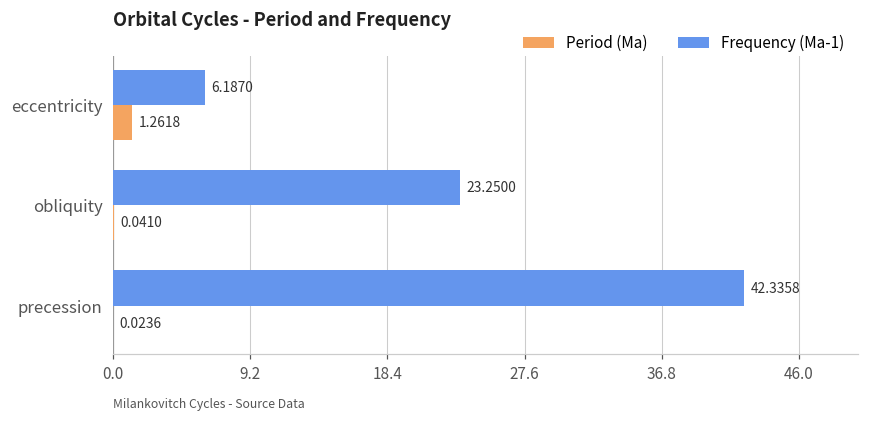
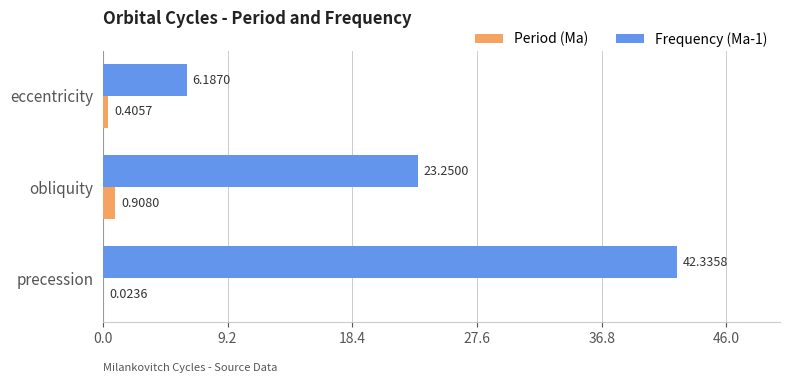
Period (Ma), eccentricity: 1.2618 -> 0.4057
Period (Ma), obliquity: 0.0410 -> 0.9080
